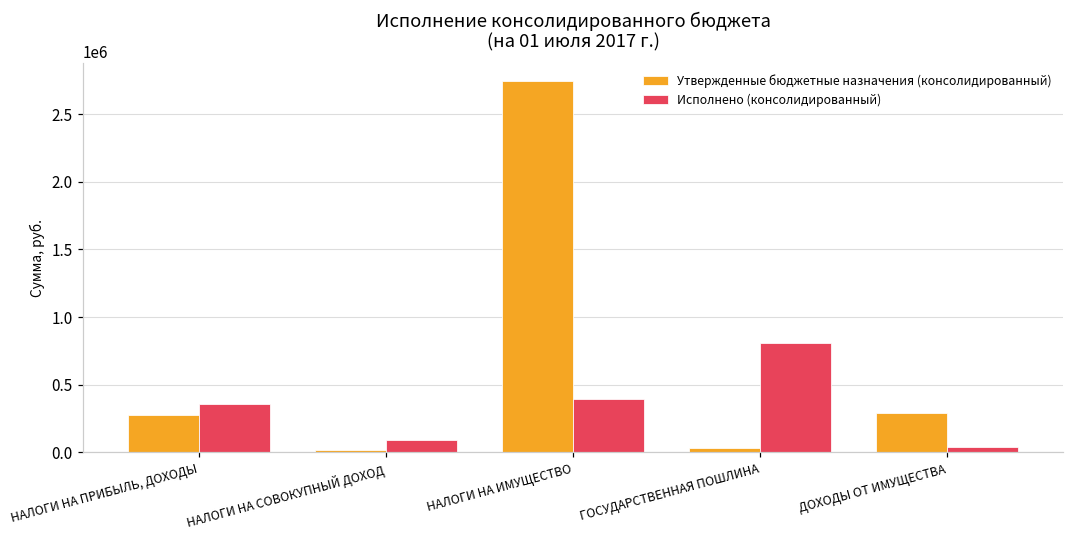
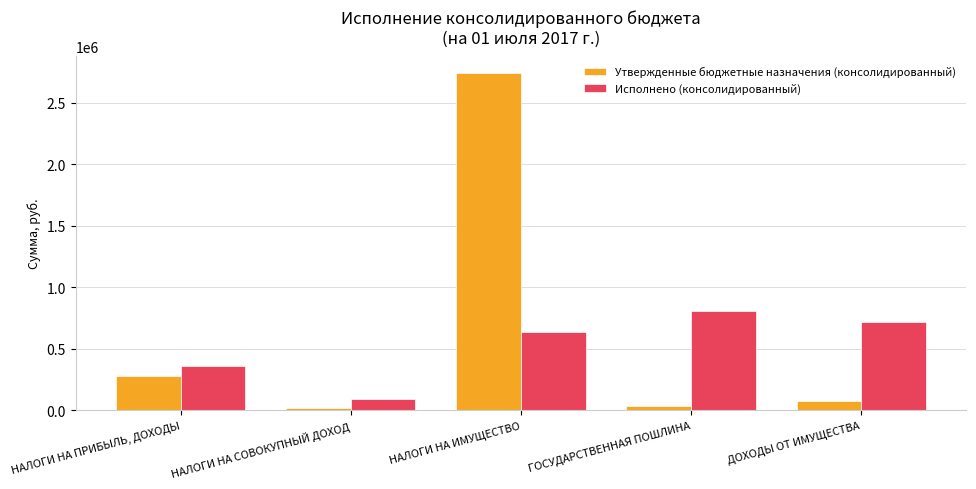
Исполнено (консолидированный), НАЛОГИ НА ИМУЩЕСТВО: 400000 -> 640000
Утвержденные бюджетные назначения (консолидированный), ДОХОДЫ ОТ ИМУЩЕСТВА: 290000 -> 70000
Исполнено (консолидированный), ДОХОДЫ ОТ ИМУЩЕСТВА: 40000 -> 720000
